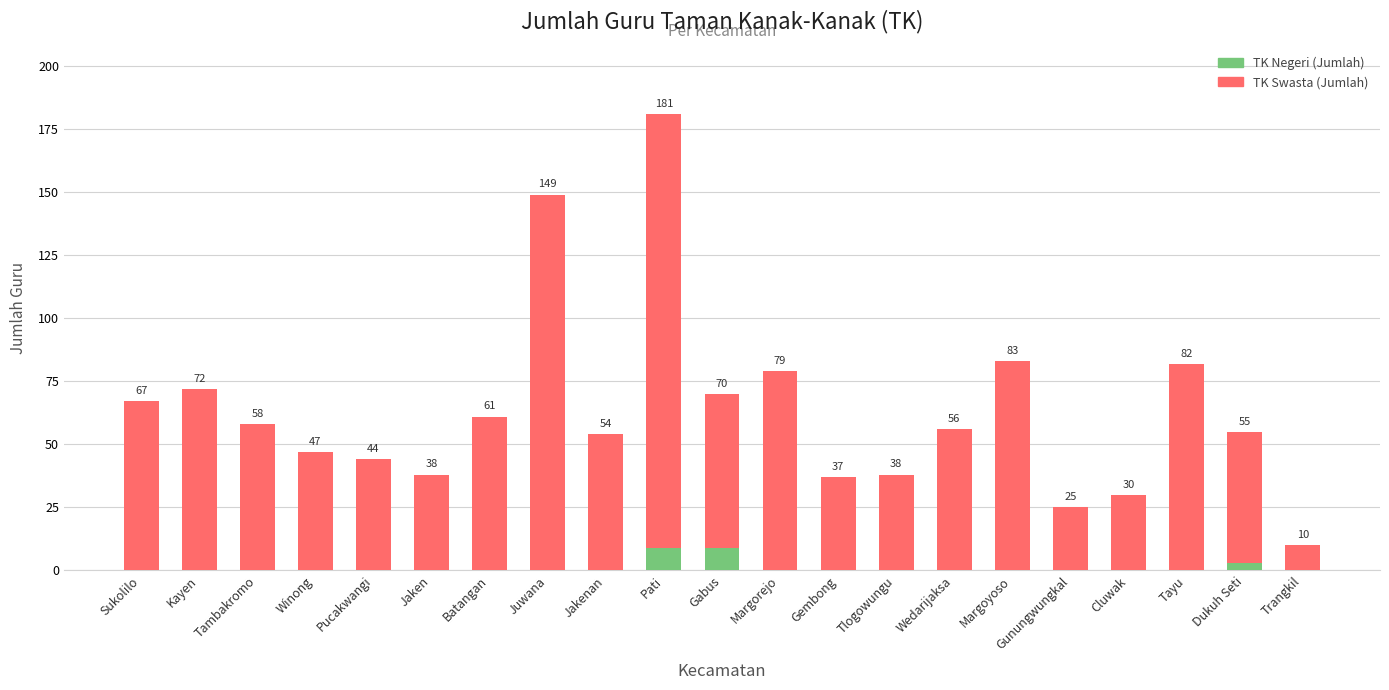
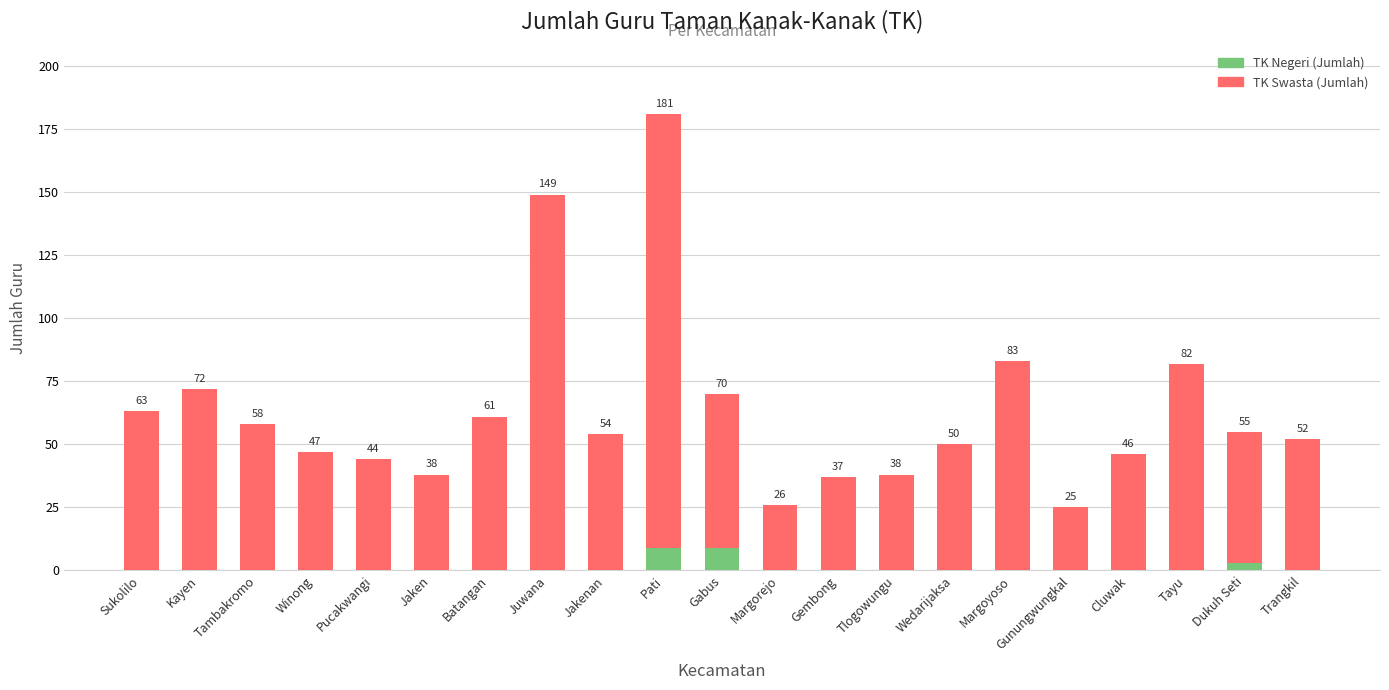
TK Swasta (Jumlah), Sukolilo: 67 -> 63
TK Swasta (Jumlah), Margorejo: 79 -> 26
TK Swasta (Jumlah), Wedarijaksa: 56 -> 50
TK Swasta (Jumlah), Cluwak: 30 -> 46
TK Swasta (Jumlah), Trangkil: 10 -> 52
